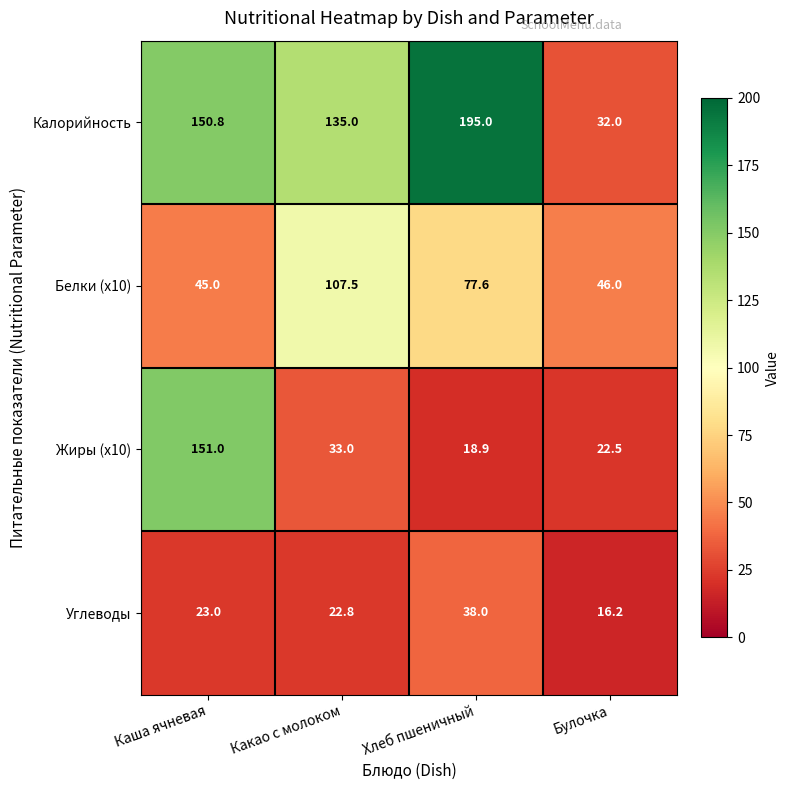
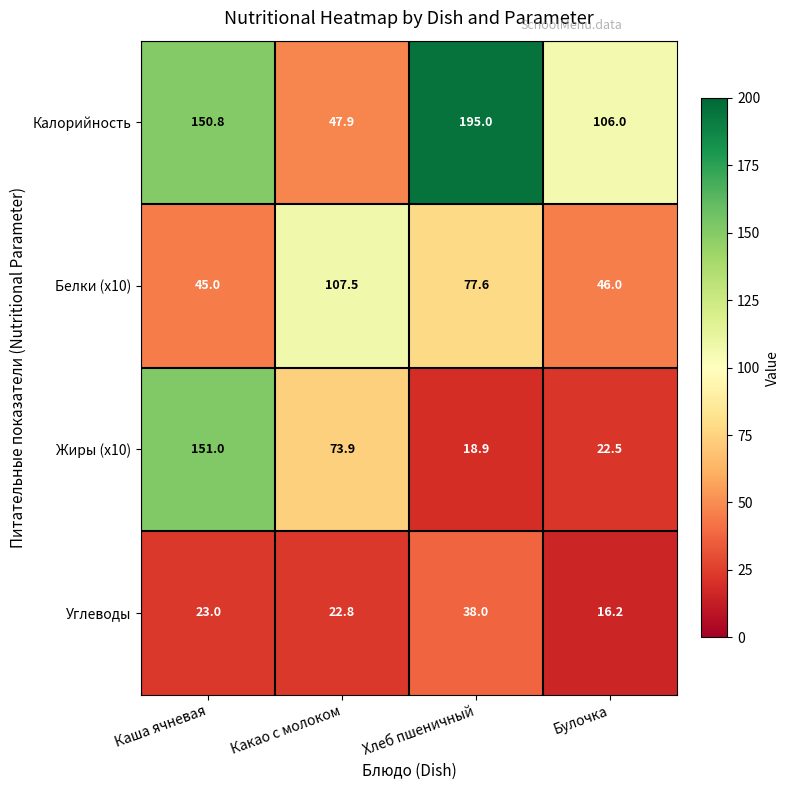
Калорийность, Какао с молоком: 135.0 -> 47.9
Калорийность, Булочка: 32.0 -> 106.0
Жиры (x10), Какао с молоком: 33.0 -> 73.9
